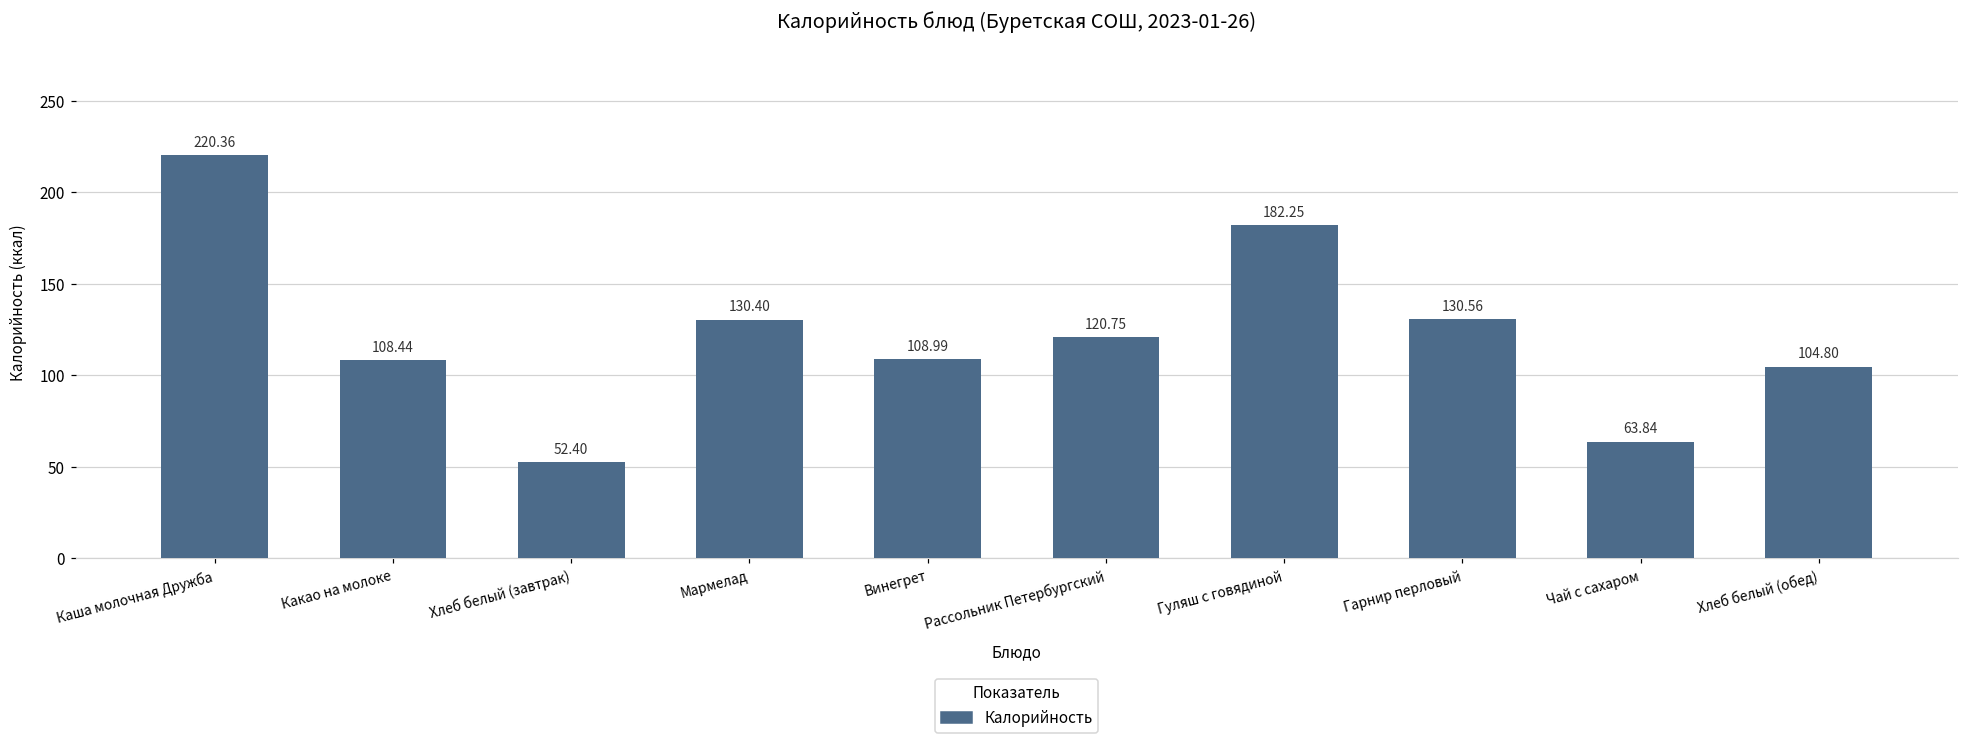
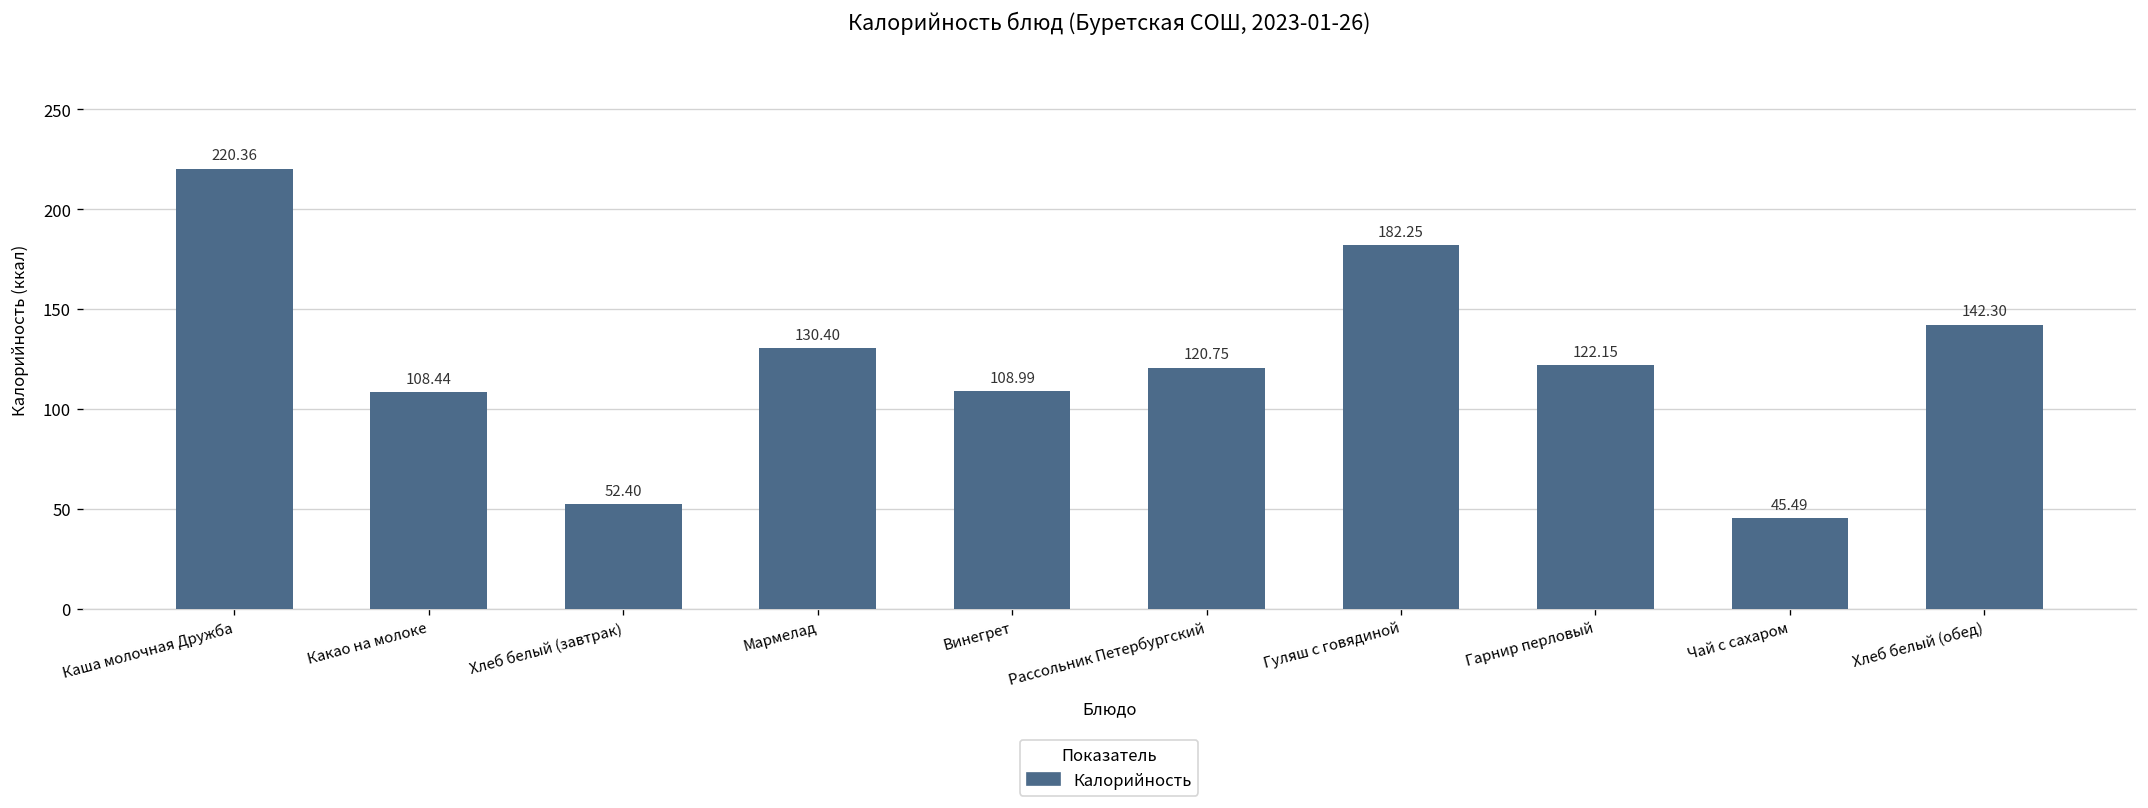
Гарнир перловый: 130.56 -> 122.15
Чай с сахаром: 63.84 -> 45.49
Хлеб белый (обед): 104.80 -> 142.30
